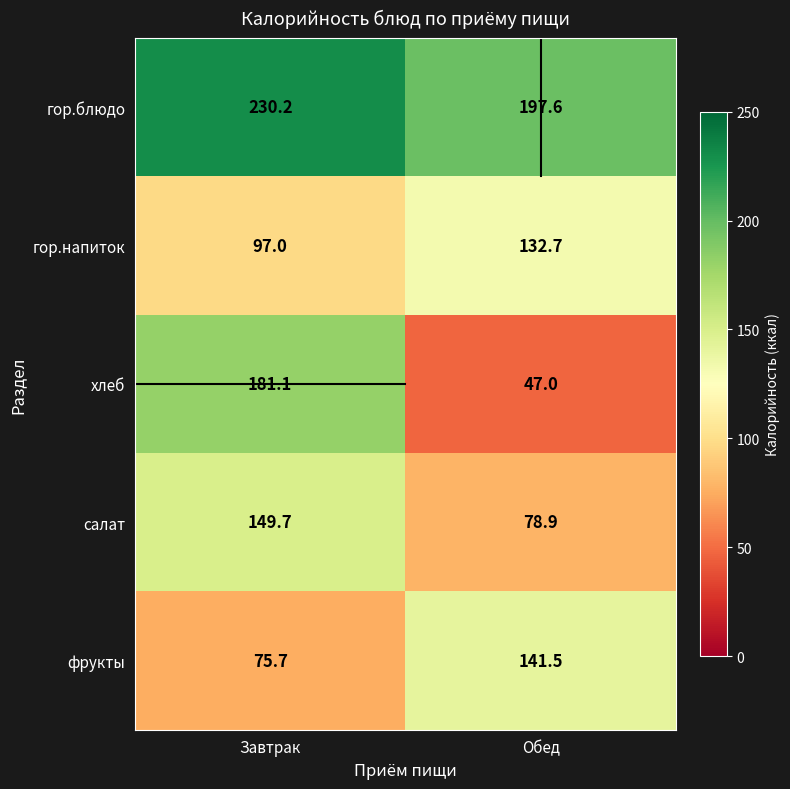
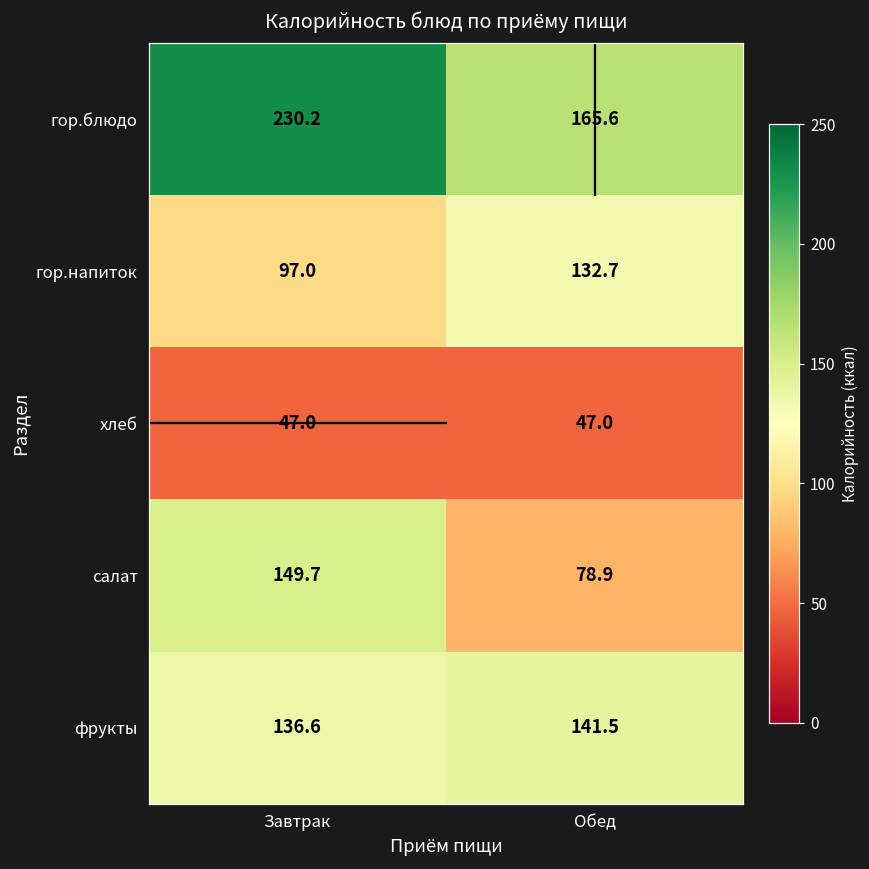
гор.блюдо, Обед: 197.6 -> 165.6
хлеб, Завтрак: 181.1 -> 47.0
фрукты, Завтрак: 75.7 -> 136.6
